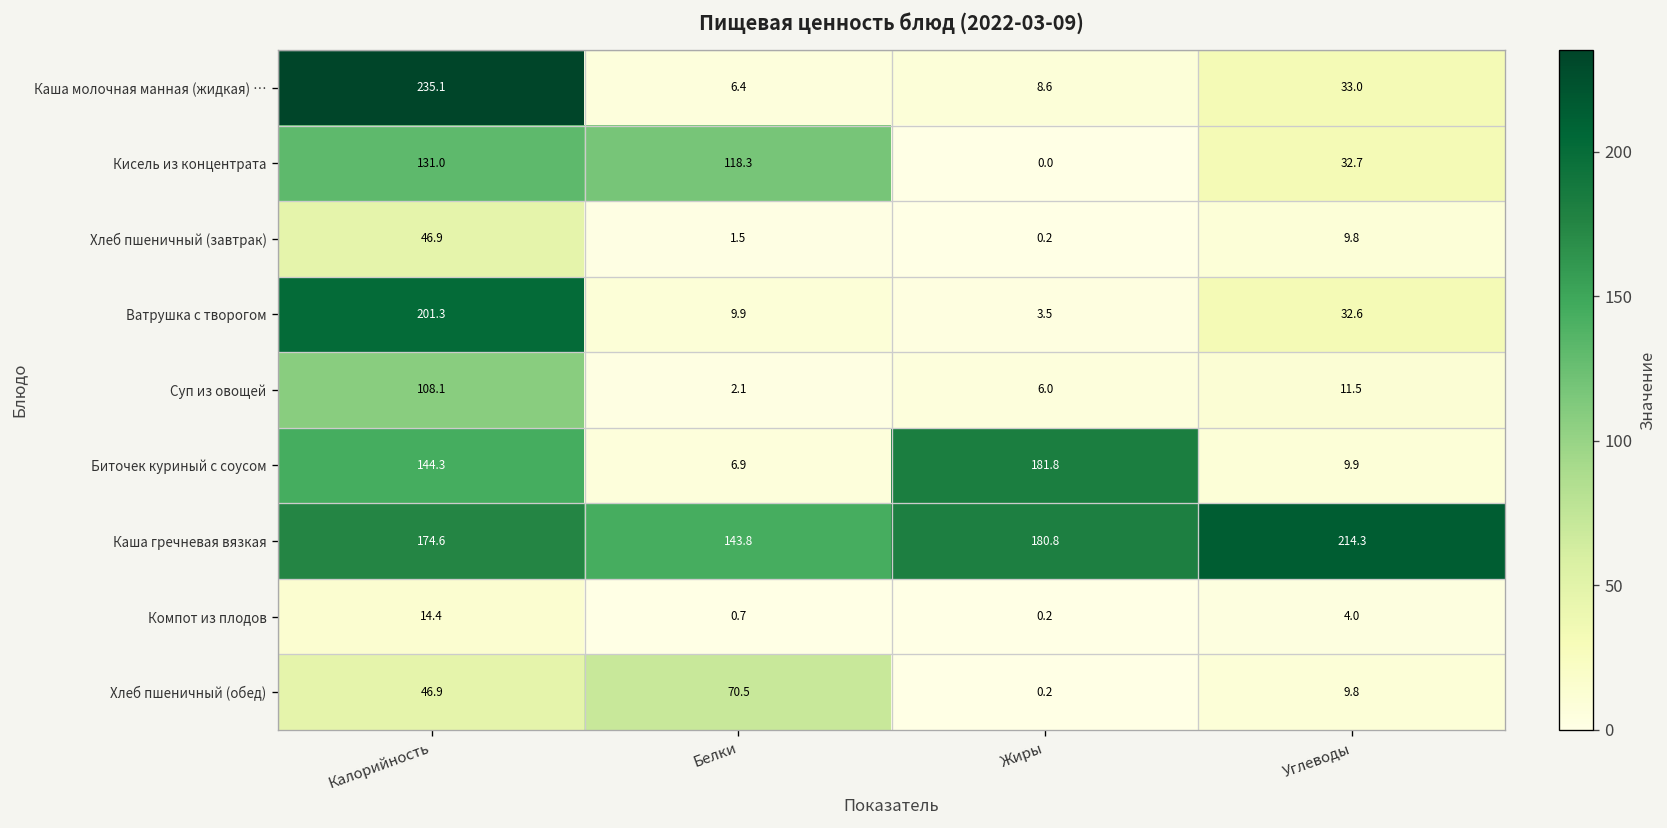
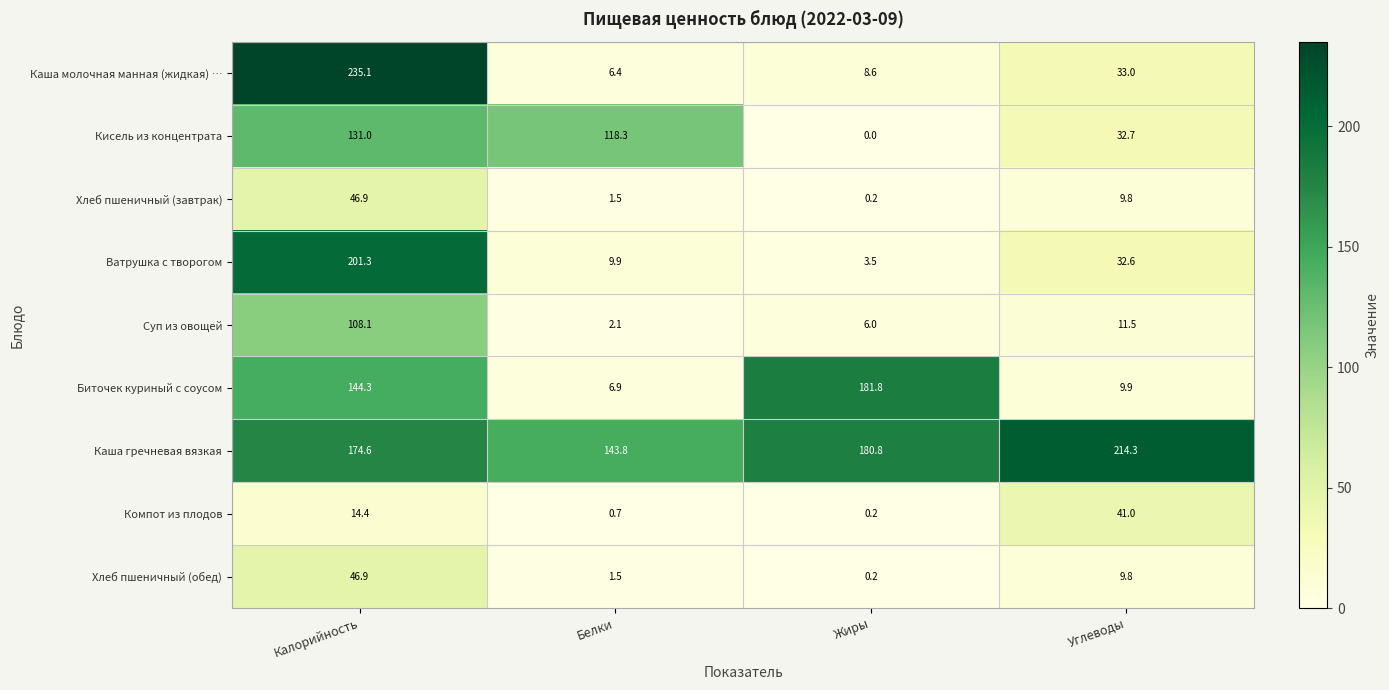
Компот из плодов, Углеводы: 4.0 -> 41.0
Хлеб пшеничный (обед), Белки: 70.5 -> 1.5
